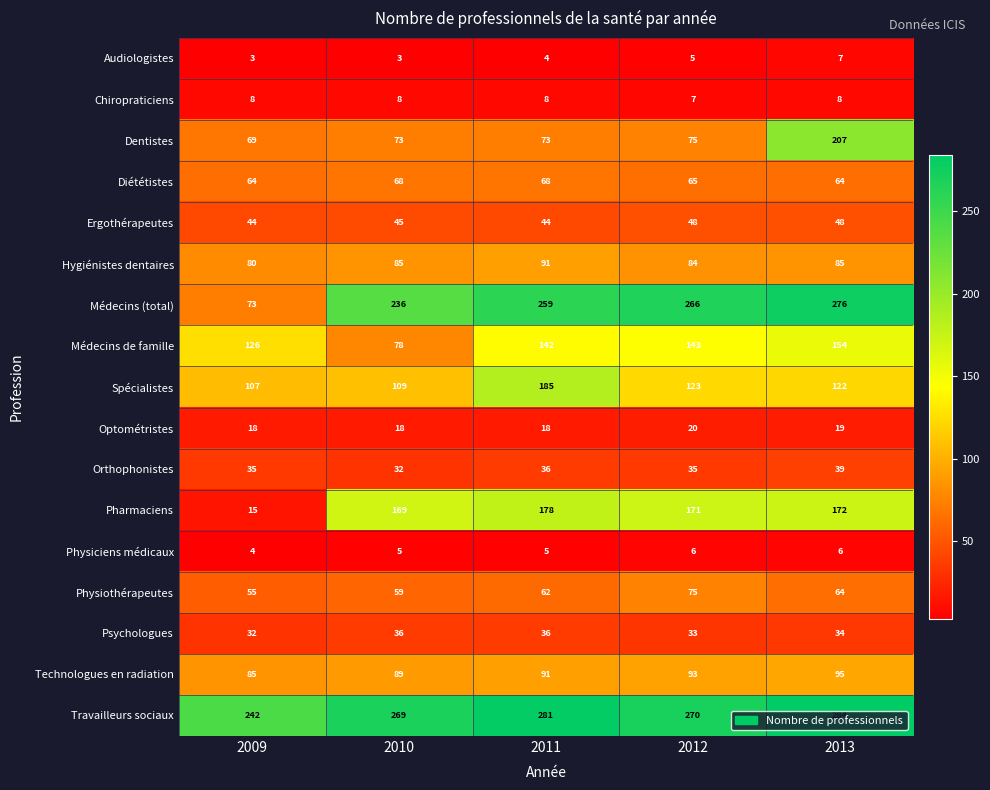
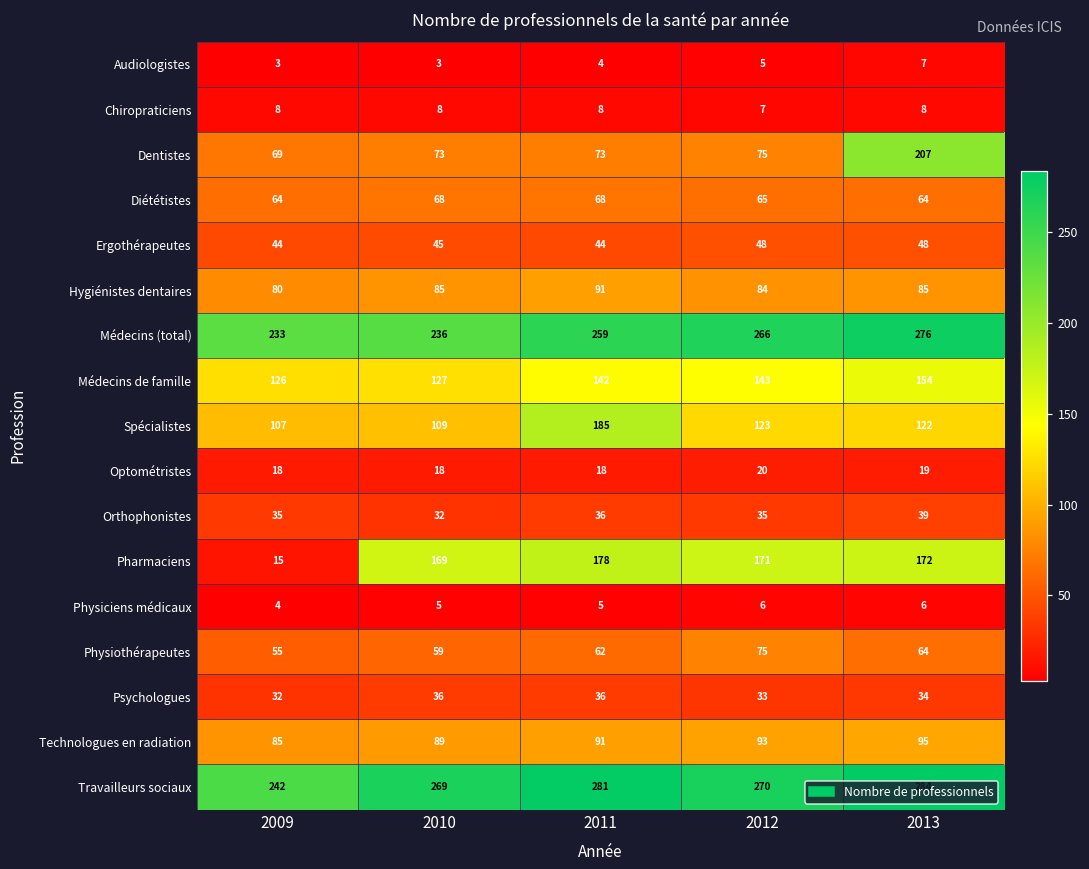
Médecins (total), 2009: 73 -> 233
Médecins de famille, 2010: 78 -> 127
